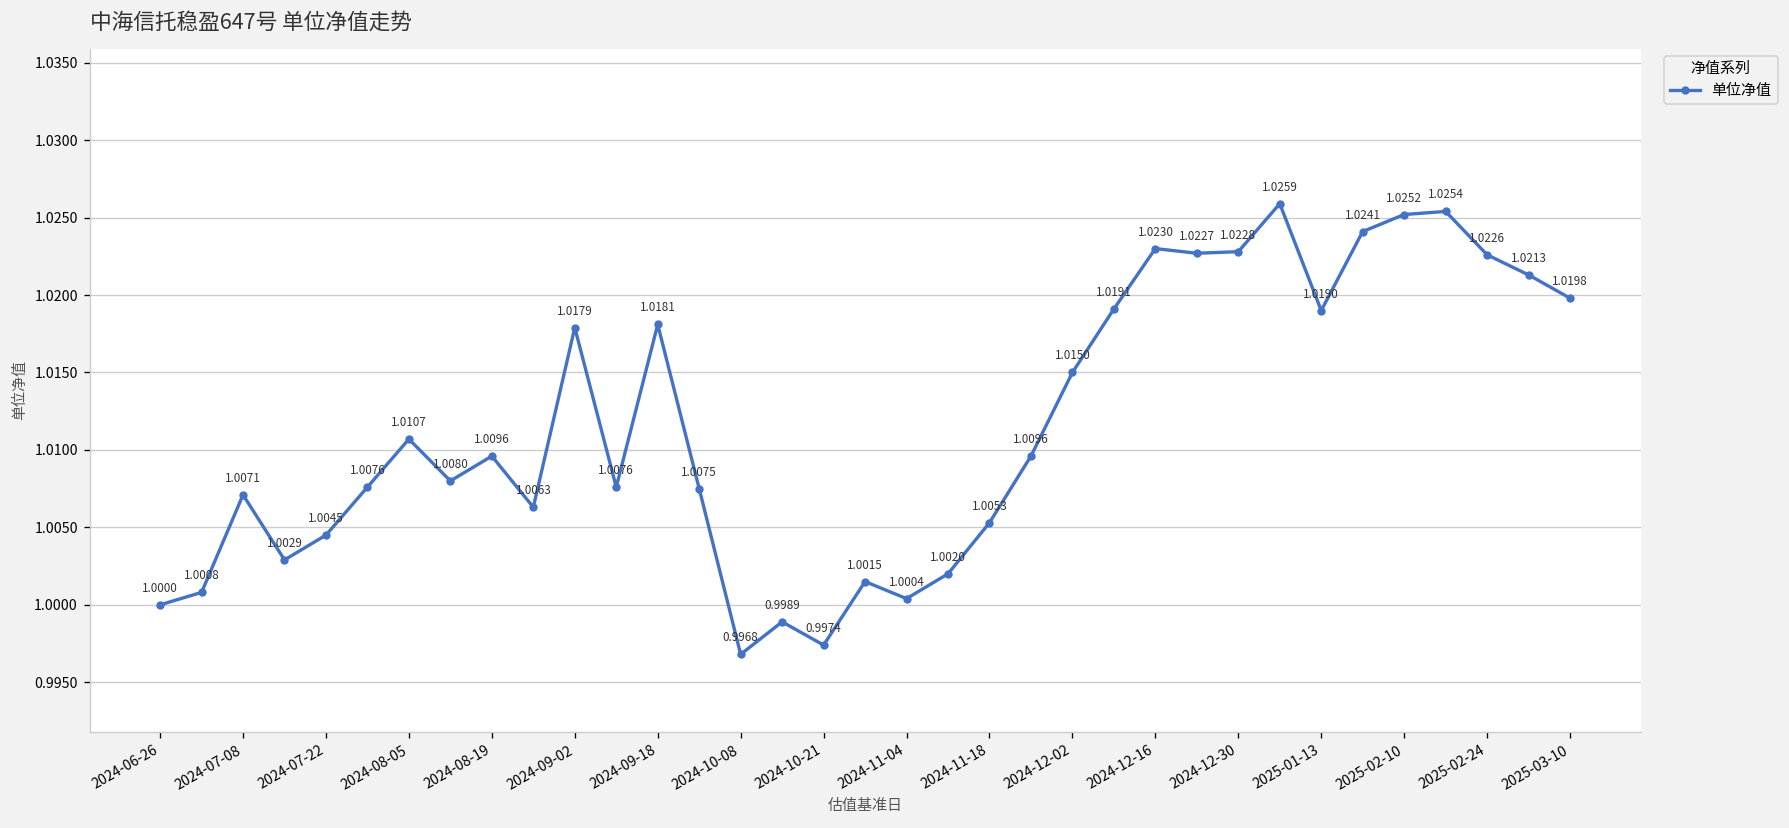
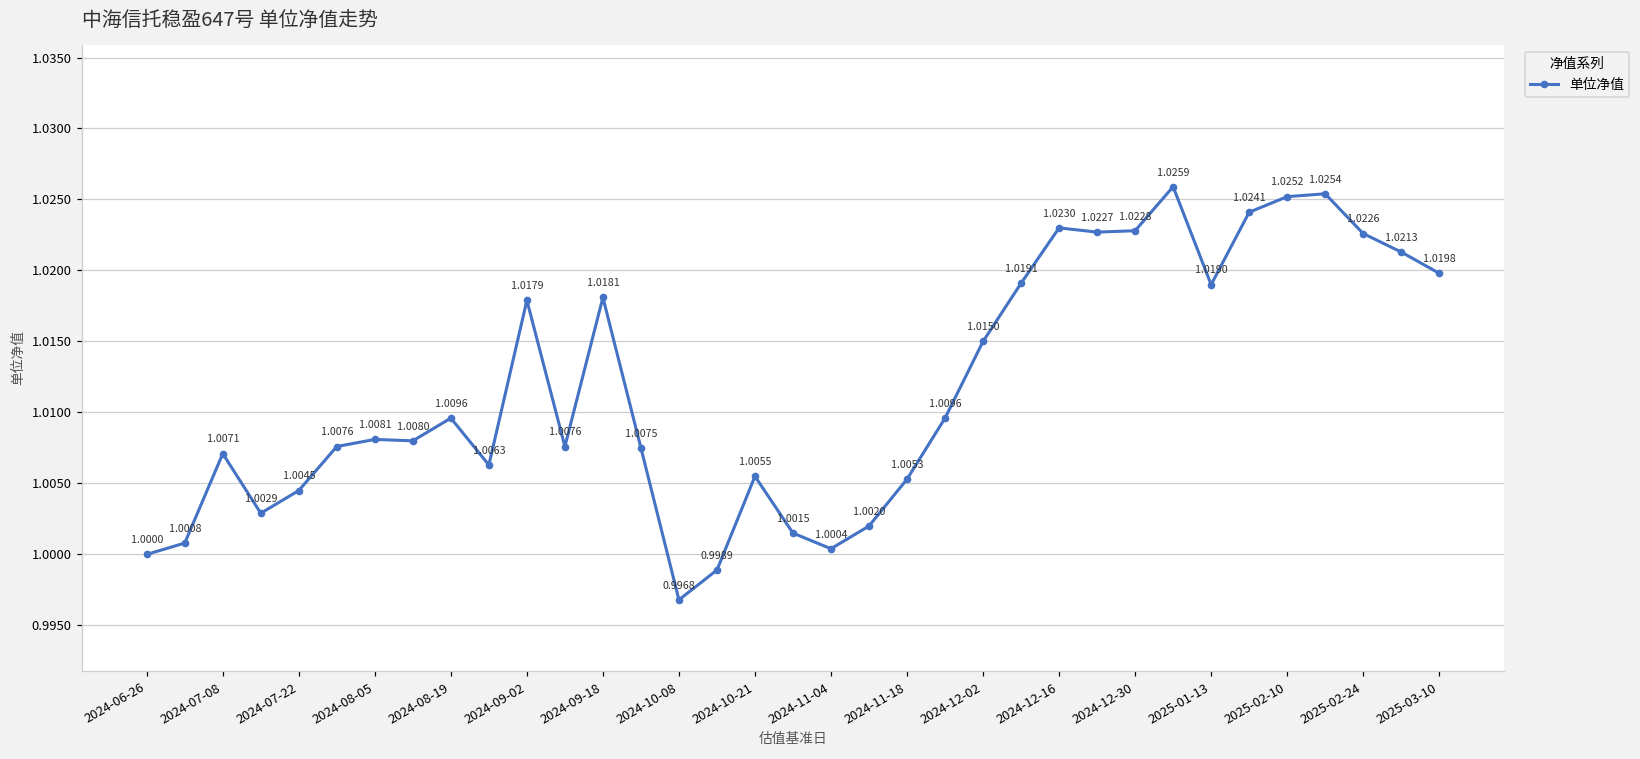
2024-08-05: 1.0107 -> 1.0081
2024-10-21: 0.9974 -> 1.0055
